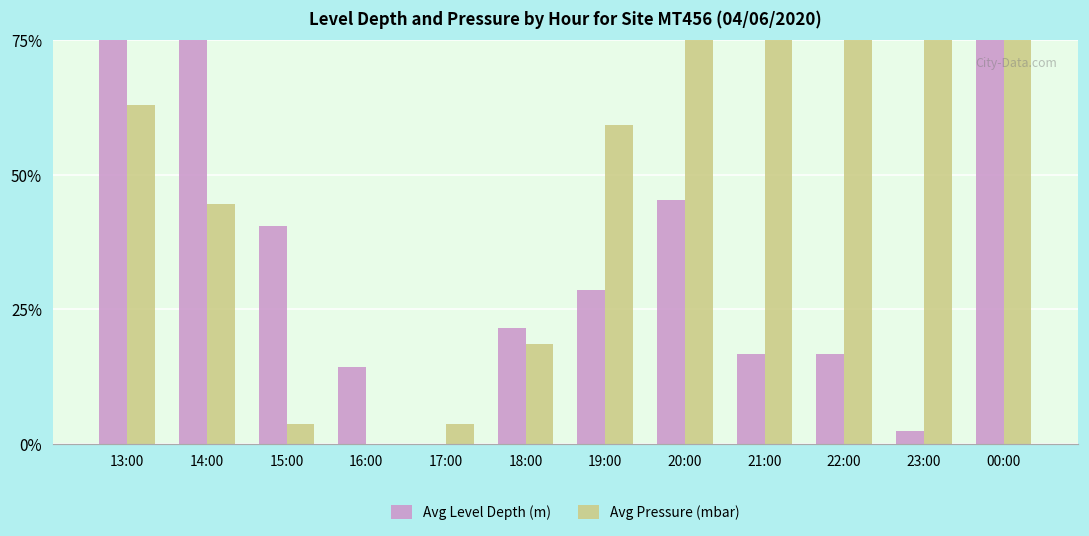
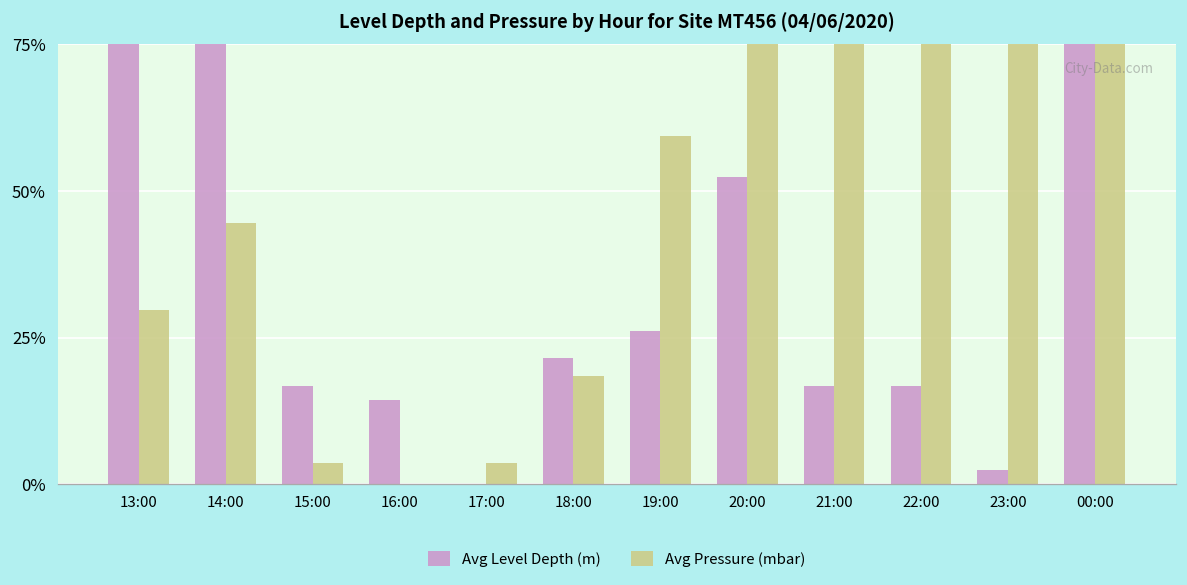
Avg Pressure (mbar), 13:00: 63% -> 30%
Avg Level Depth (m), 15:00: 40% -> 17%
Avg Level Depth (m), 19:00: 29% -> 26%
Avg Level Depth (m), 20:00: 45% -> 52%
